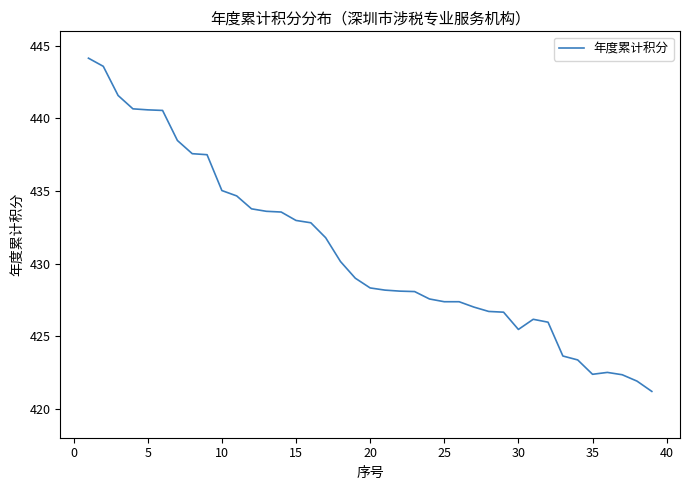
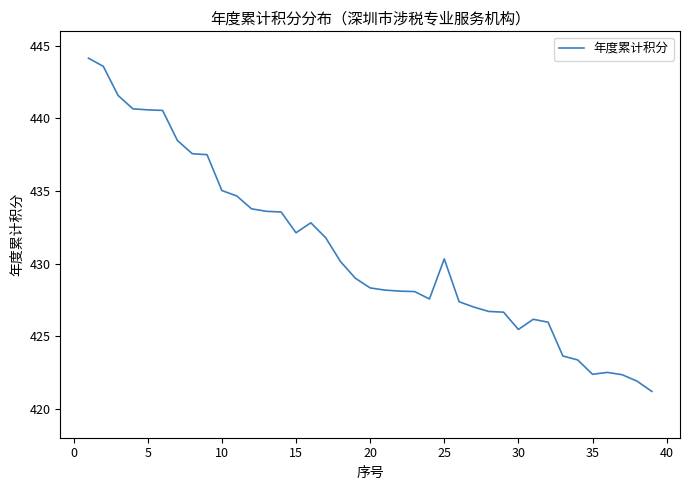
15: 433.0 -> 432.1
25: 427.4 -> 430.3
